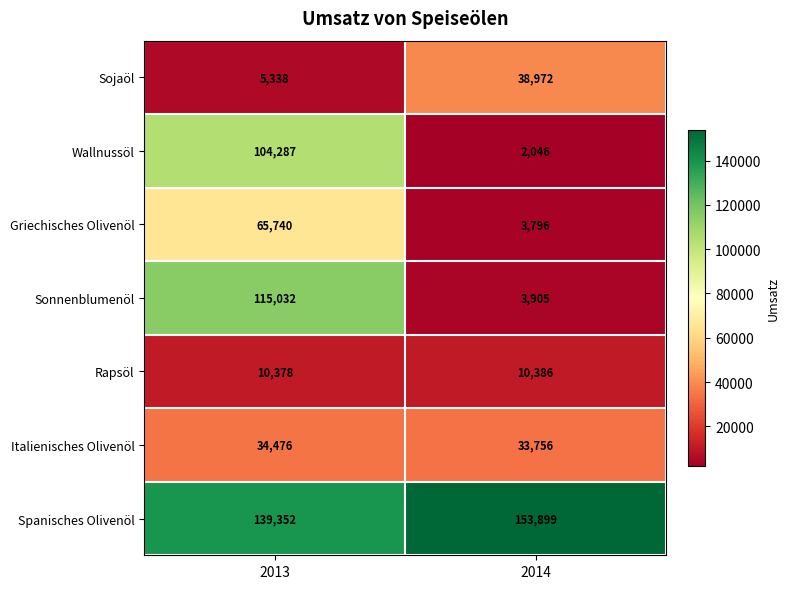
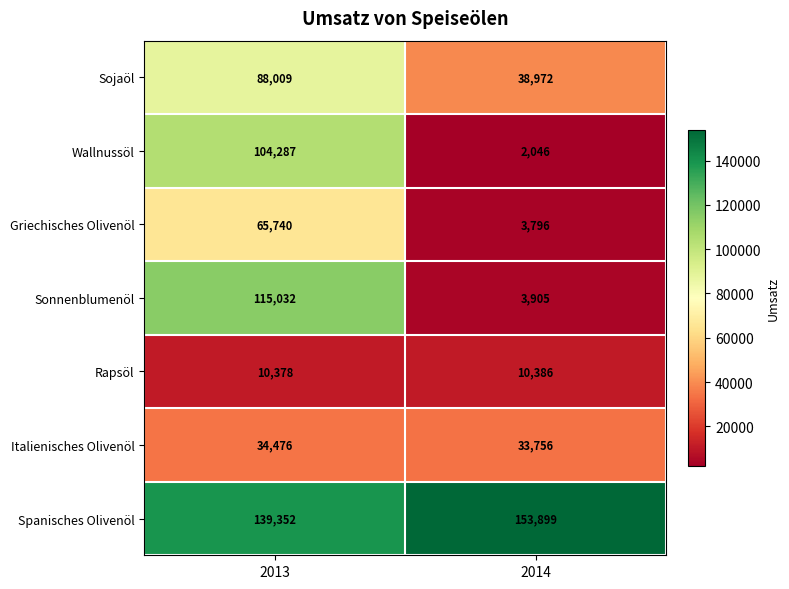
Sojaöl, 2013: 5,338 -> 88,009
